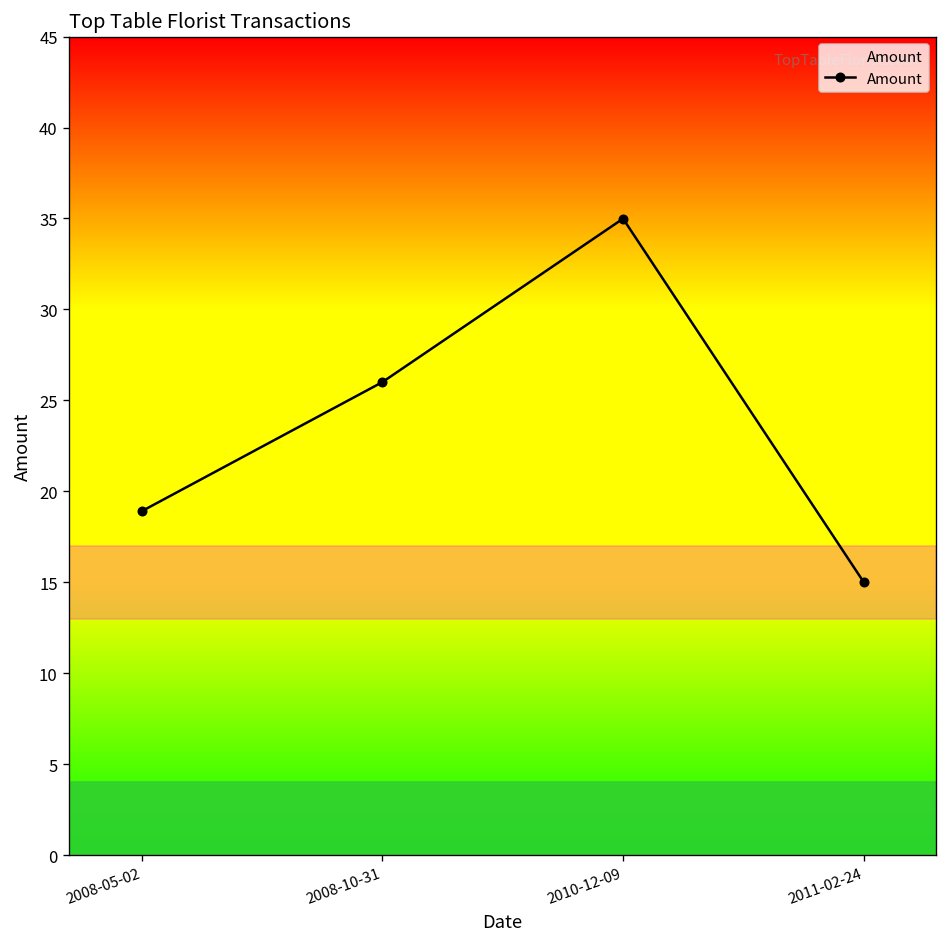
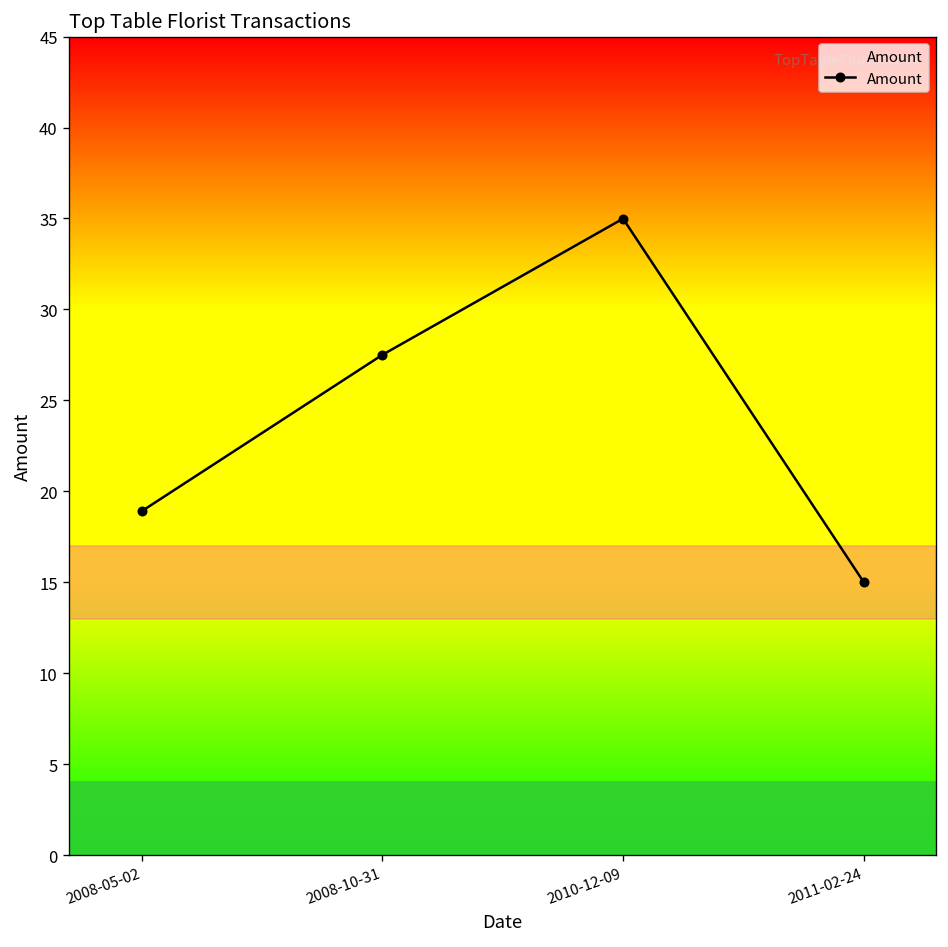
2008-10-31: 26.0 -> 27.5
